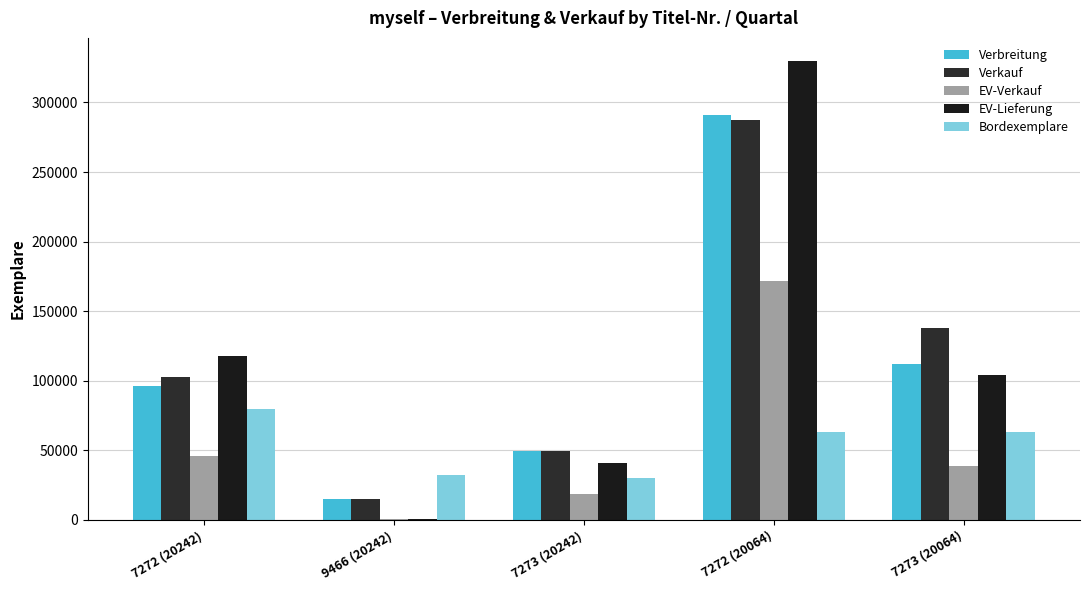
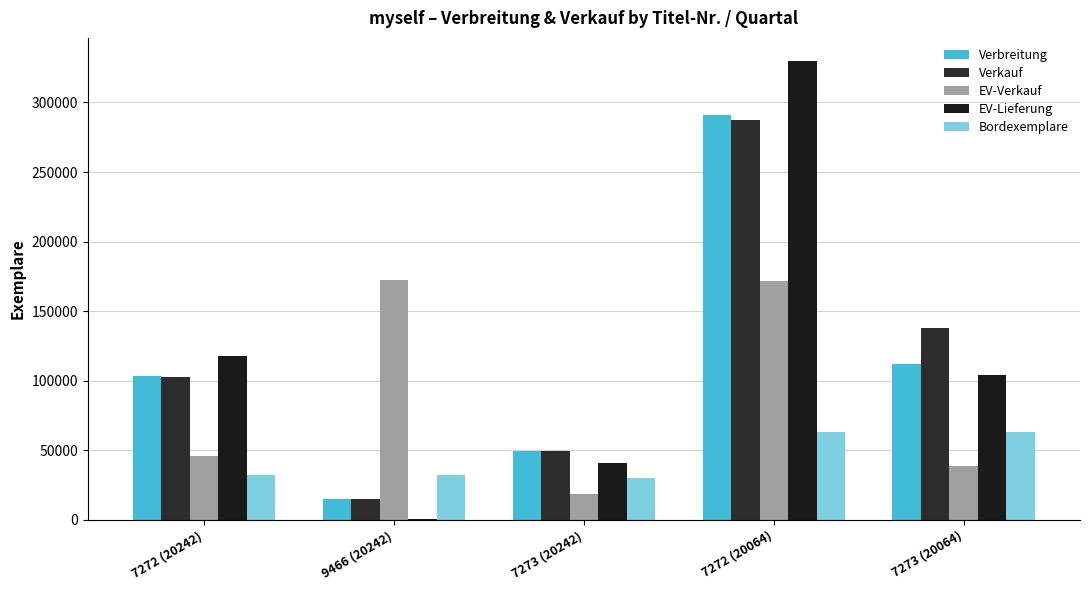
Verbreitung, 7272 (20242): 96000 -> 103000
Bordexemplare, 7272 (20242): 80000 -> 32000
EV-Verkauf, 9466 (20242): 1000 -> 172000
